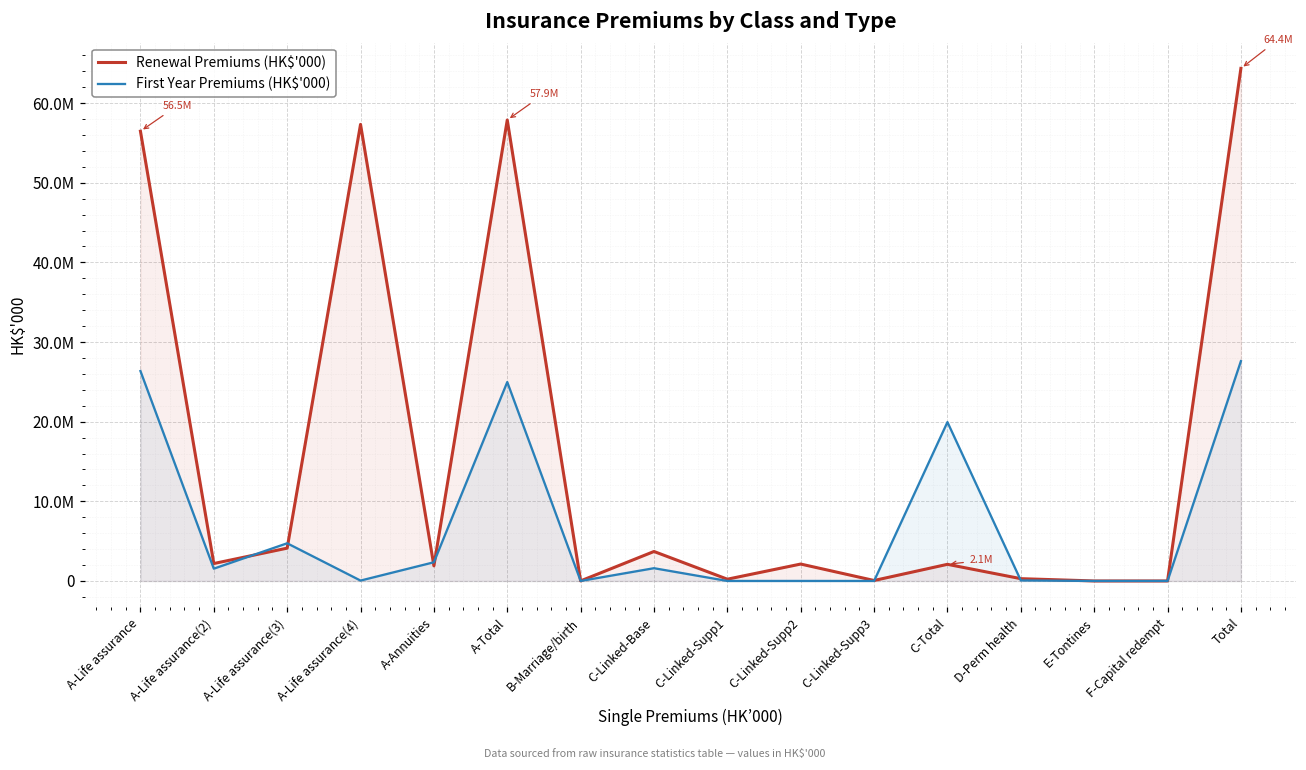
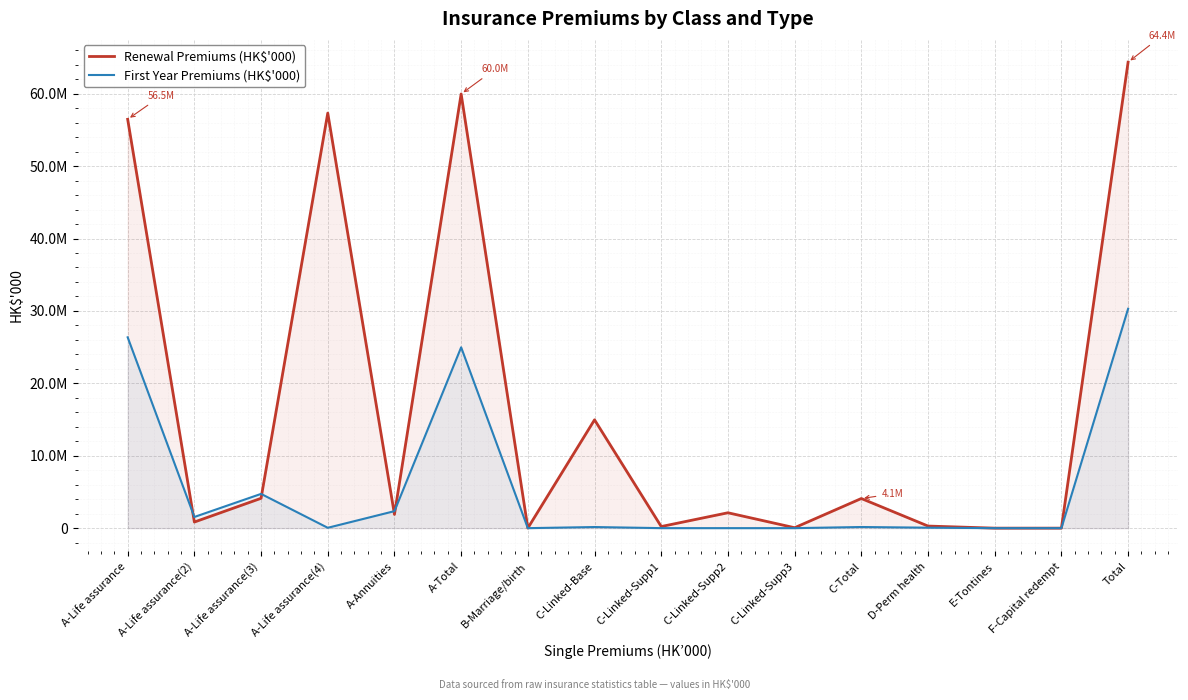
Renewal Premiums (HK$'000), A-Life assurance(2): 2000000 -> 1000000
Renewal Premiums (HK$'000), A-Total: 57.9M -> 60.0M
Renewal Premiums (HK$'000), C-Linked-Base: 4000000 -> 15000000
First Year Premiums (HK$'000), C-Linked-Base: 2000000 -> 0
Renewal Premiums (HK$'000), C-Total: 2.1M -> 4.1M
First Year Premiums (HK$'000), C-Total: 20000000 -> 0
First Year Premiums (HK$'000), Total: 28000000 -> 30000000
